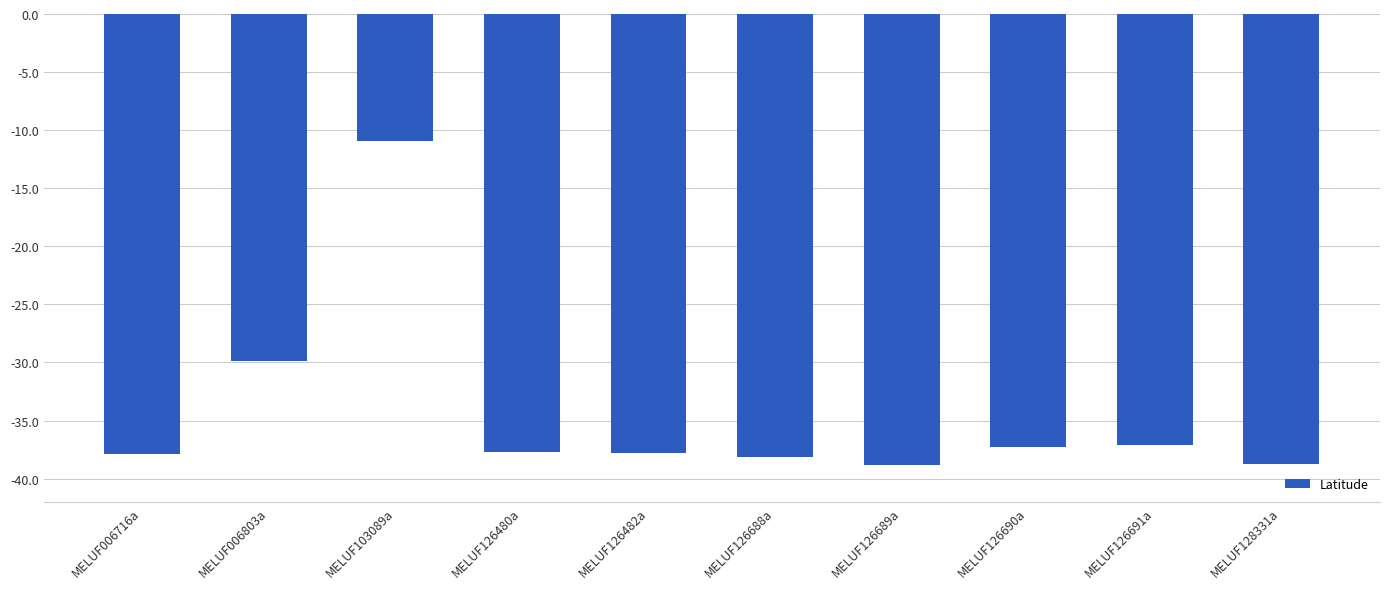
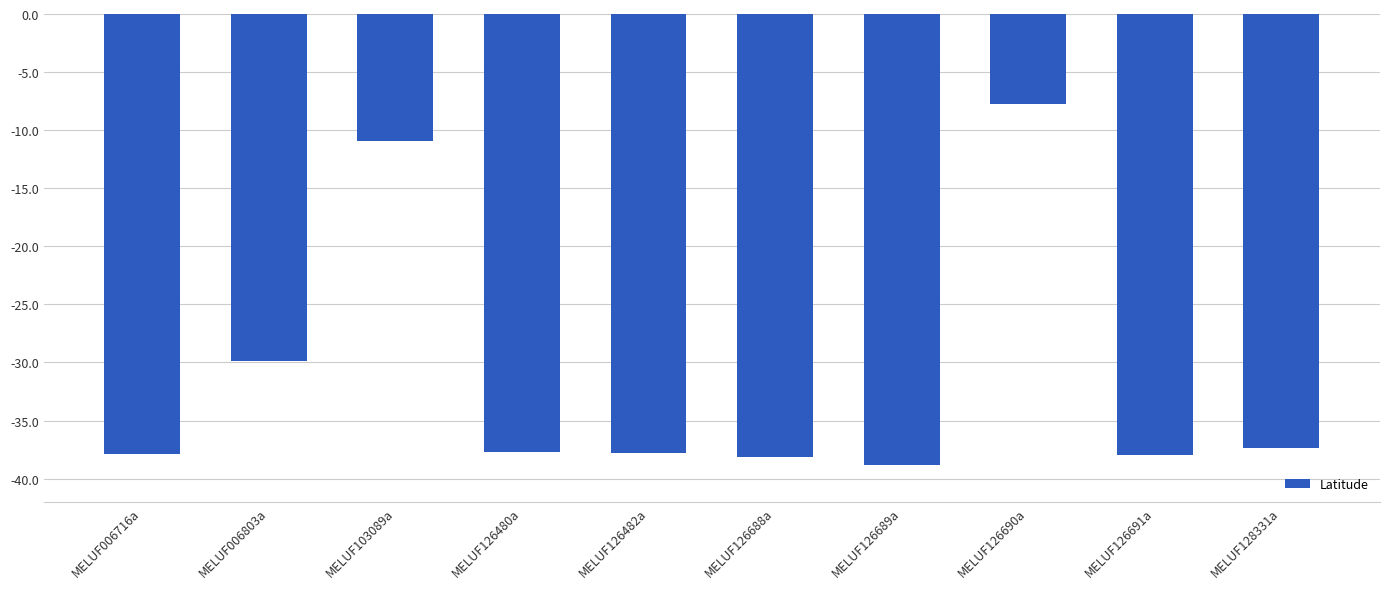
MELUF126690a: -37.3 -> -7.8
MELUF126691a: -37.1 -> -38.0
MELUF128331a: -38.7 -> -37.3
